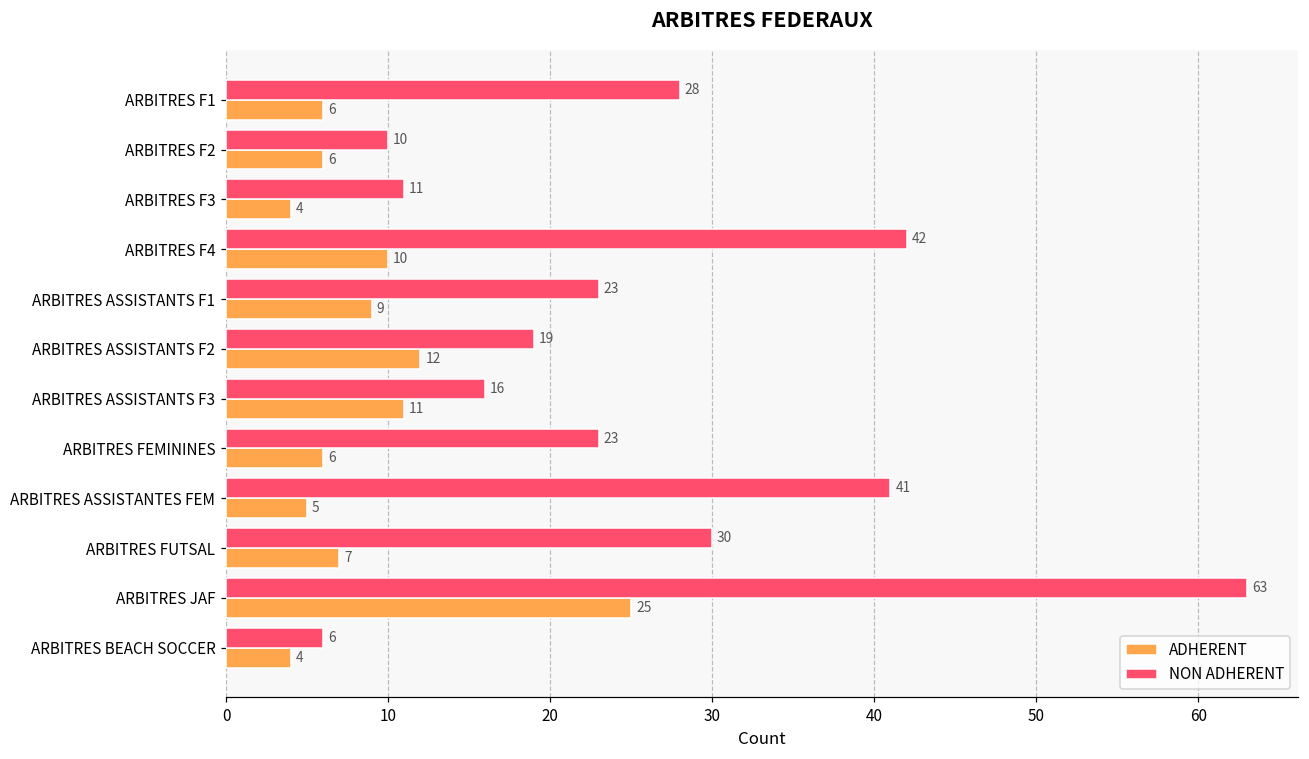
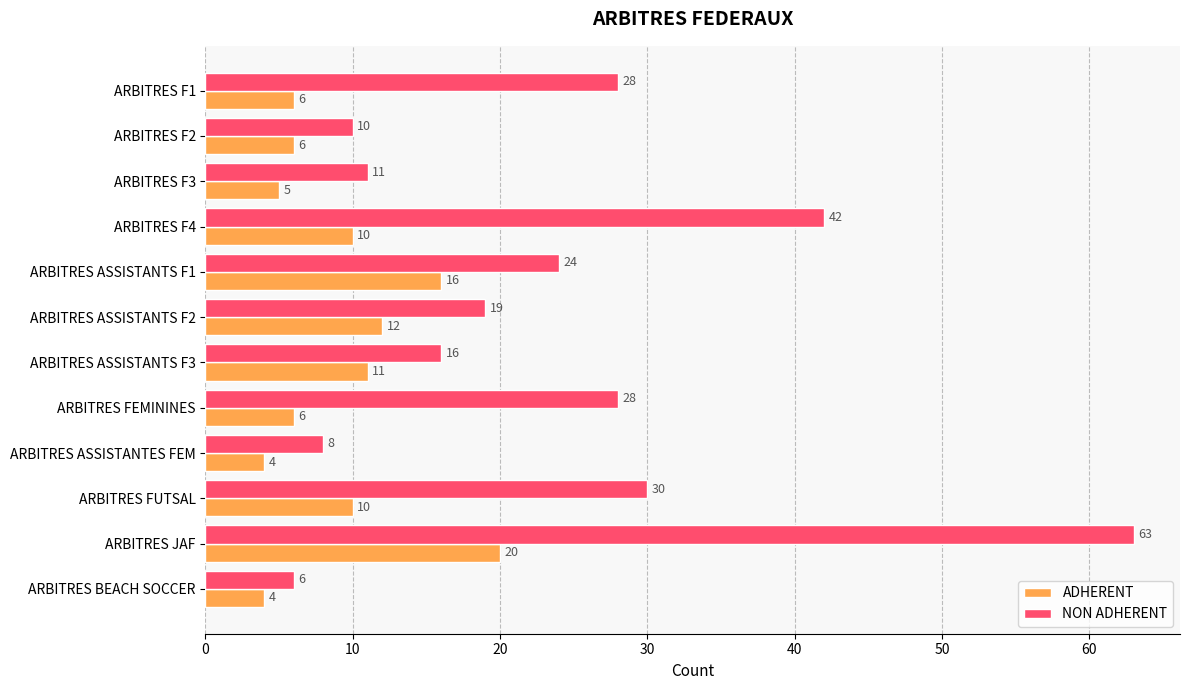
ADHERENT, ARBITRES F3: 4 -> 5
NON ADHERENT, ARBITRES ASSISTANTS F1: 23 -> 24
ADHERENT, ARBITRES ASSISTANTS F1: 9 -> 16
NON ADHERENT, ARBITRES FEMININES: 23 -> 28
NON ADHERENT, ARBITRES ASSISTANTES FEM: 41 -> 8
ADHERENT, ARBITRES ASSISTANTES FEM: 5 -> 4
ADHERENT, ARBITRES FUTSAL: 7 -> 10
ADHERENT, ARBITRES JAF: 25 -> 20
